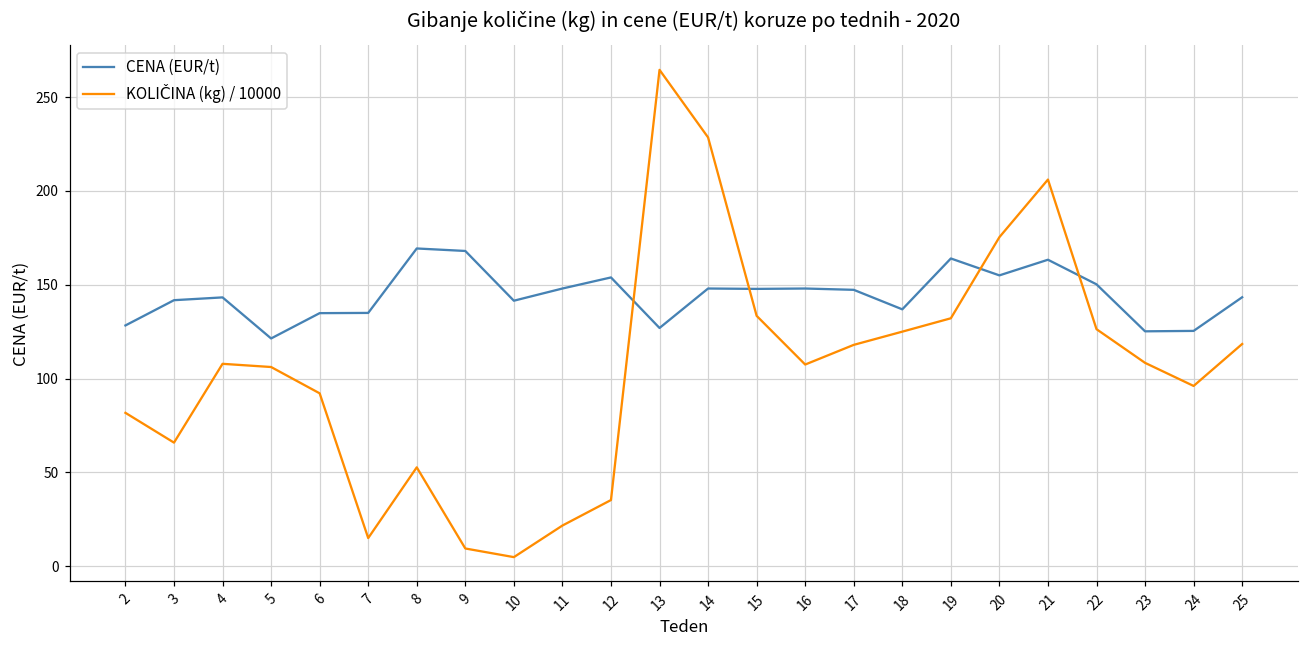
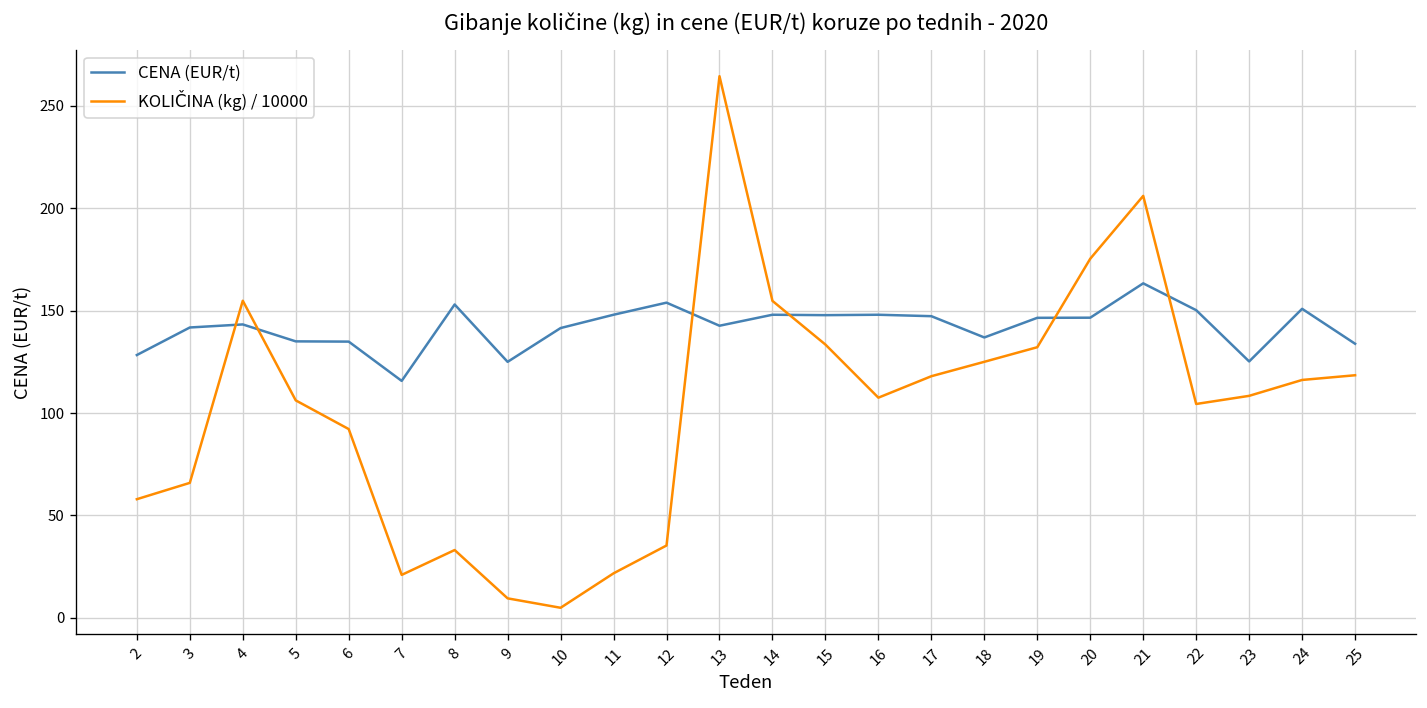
KOLIČINA (kg) / 10000, 2: 82 -> 58
KOLIČINA (kg) / 10000, 4: 108 -> 155
CENA (EUR/t), 5: 121 -> 135
CENA (EUR/t), 7: 135 -> 116
KOLIČINA (kg) / 10000, 7: 15 -> 21
CENA (EUR/t), 8: 169 -> 153
KOLIČINA (kg) / 10000, 8: 53 -> 33
CENA (EUR/t), 9: 168 -> 125
CENA (EUR/t), 13: 127 -> 143
KOLIČINA (kg) / 10000, 14: 228 -> 155
CENA (EUR/t), 19: 164 -> 147
CENA (EUR/t), 20: 155 -> 147
KOLIČINA (kg) / 10000, 22: 126 -> 104
CENA (EUR/t), 24: 125 -> 151
KOLIČINA (kg) / 10000, 24: 96 -> 116
CENA (EUR/t), 25: 143 -> 134
